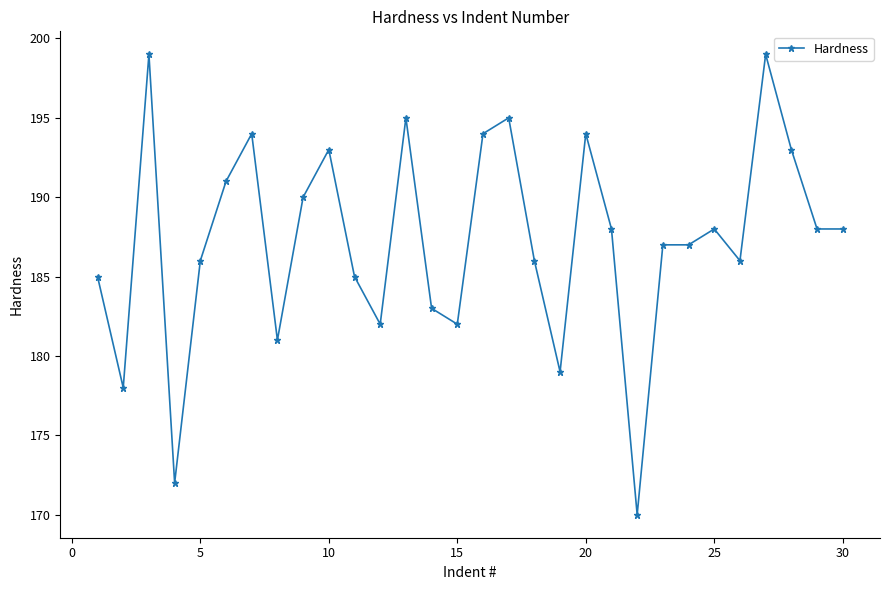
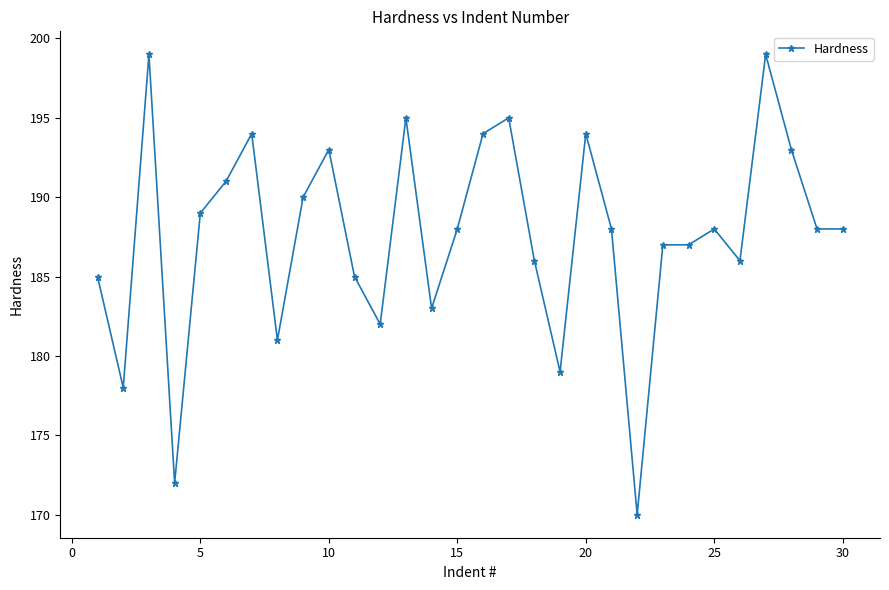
5: 186 -> 189
15: 182 -> 188
